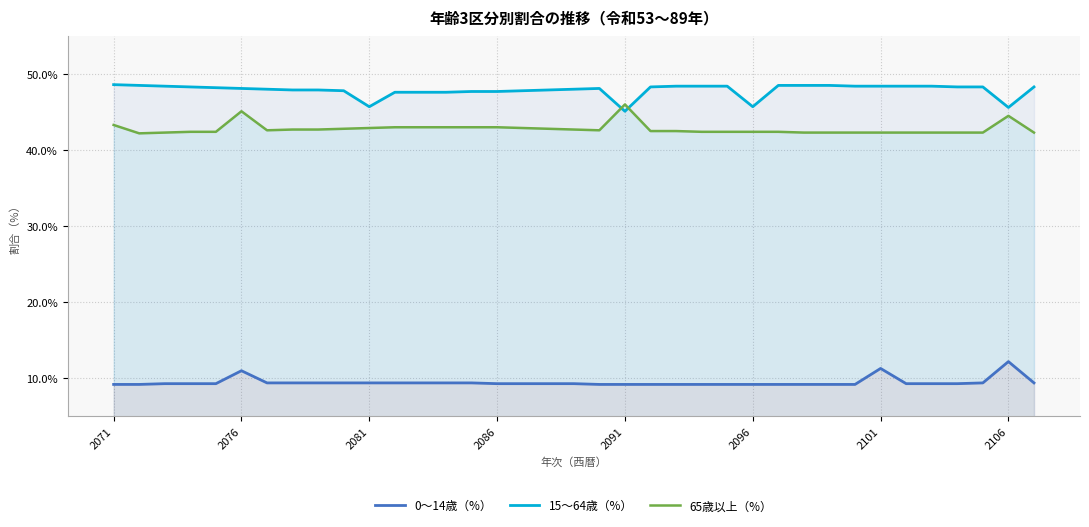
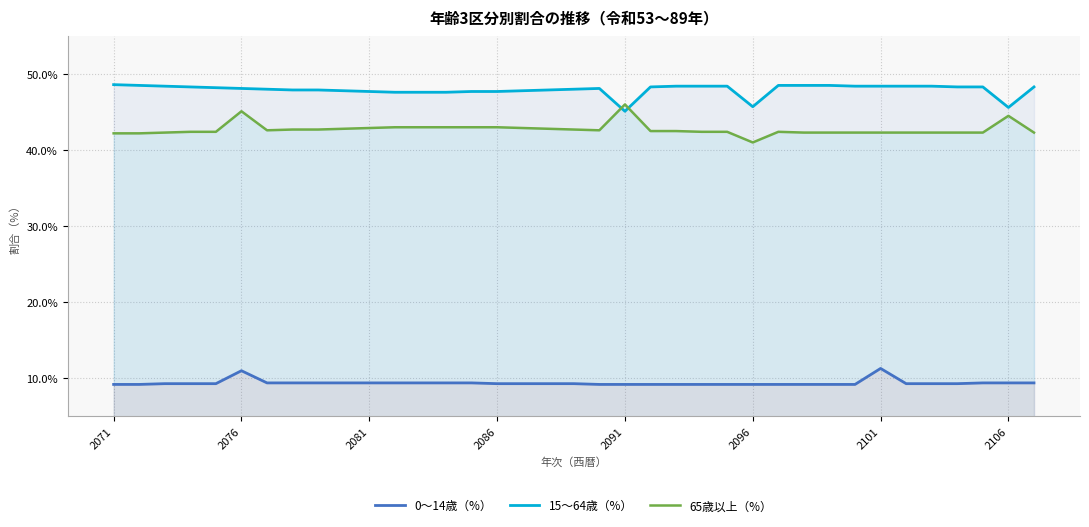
65歳以上（%）, 2071: 43% -> 42%
15〜64歳（%）, 2081: 46% -> 48%
65歳以上（%）, 2096: 42% -> 41%
0〜14歳（%）, 2106: 12% -> 9%
